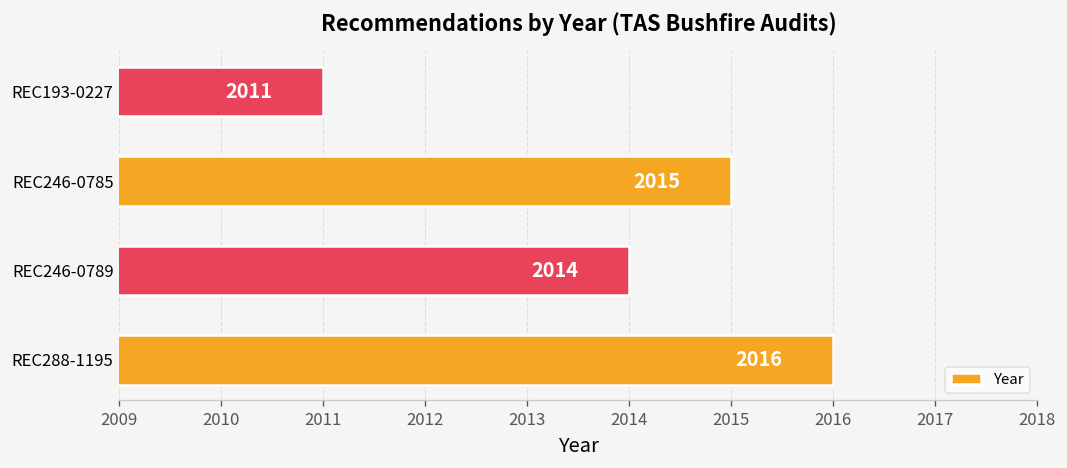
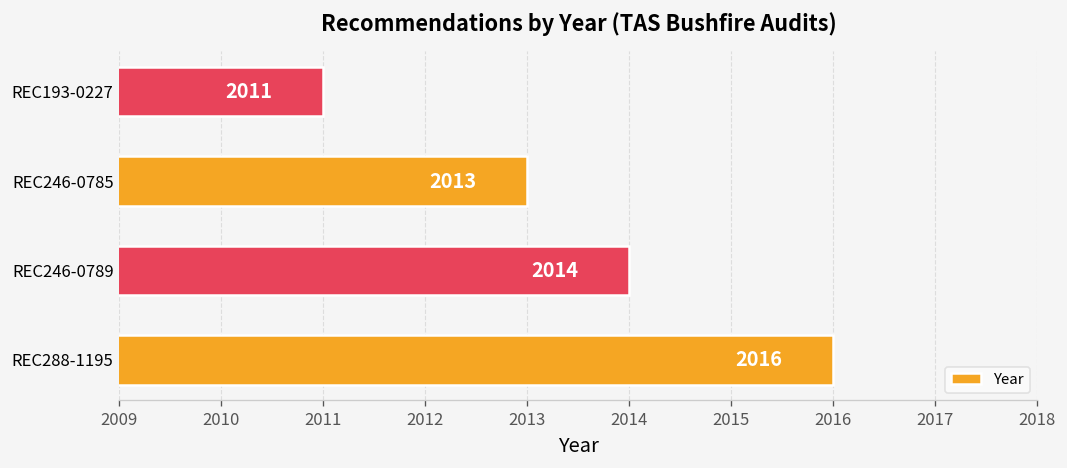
REC246-0785: 2015 -> 2013
